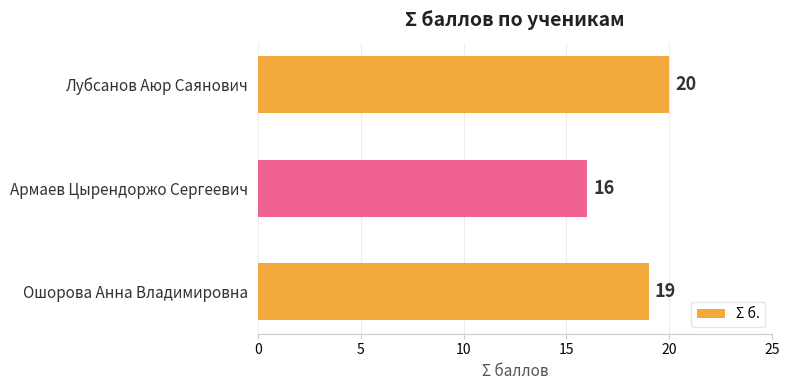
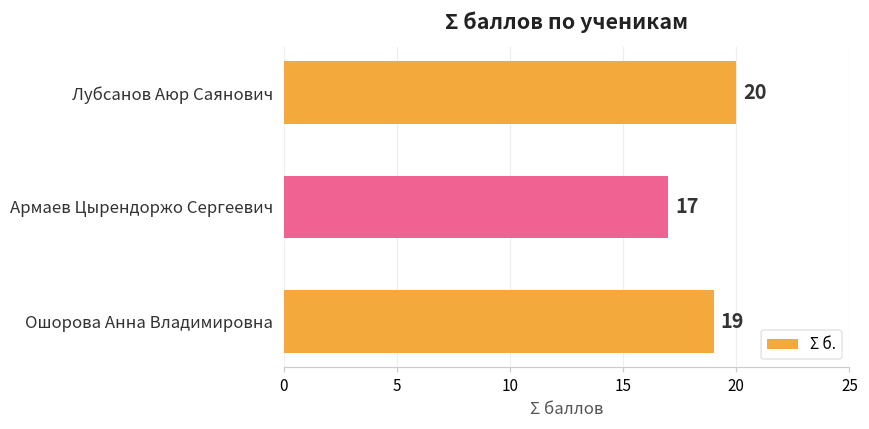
Армаев Цырендоржо Сергеевич: 16 -> 17
